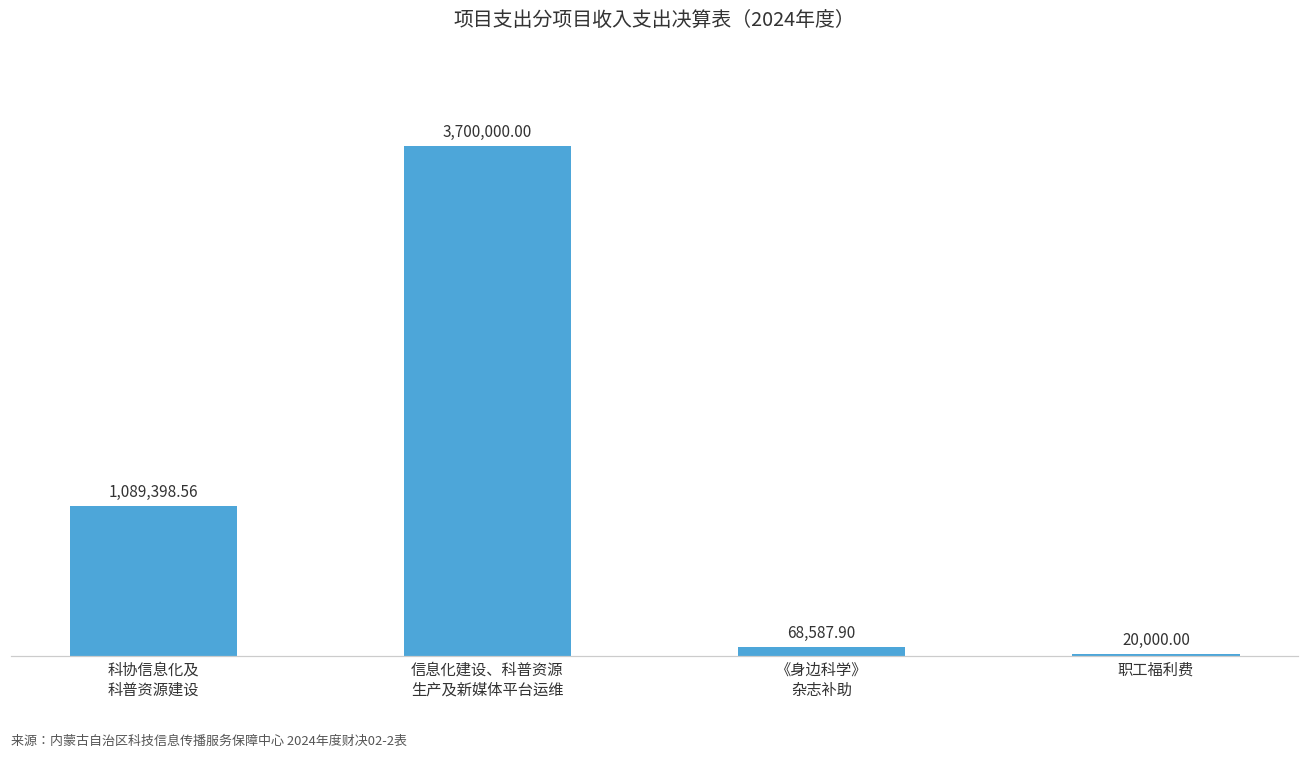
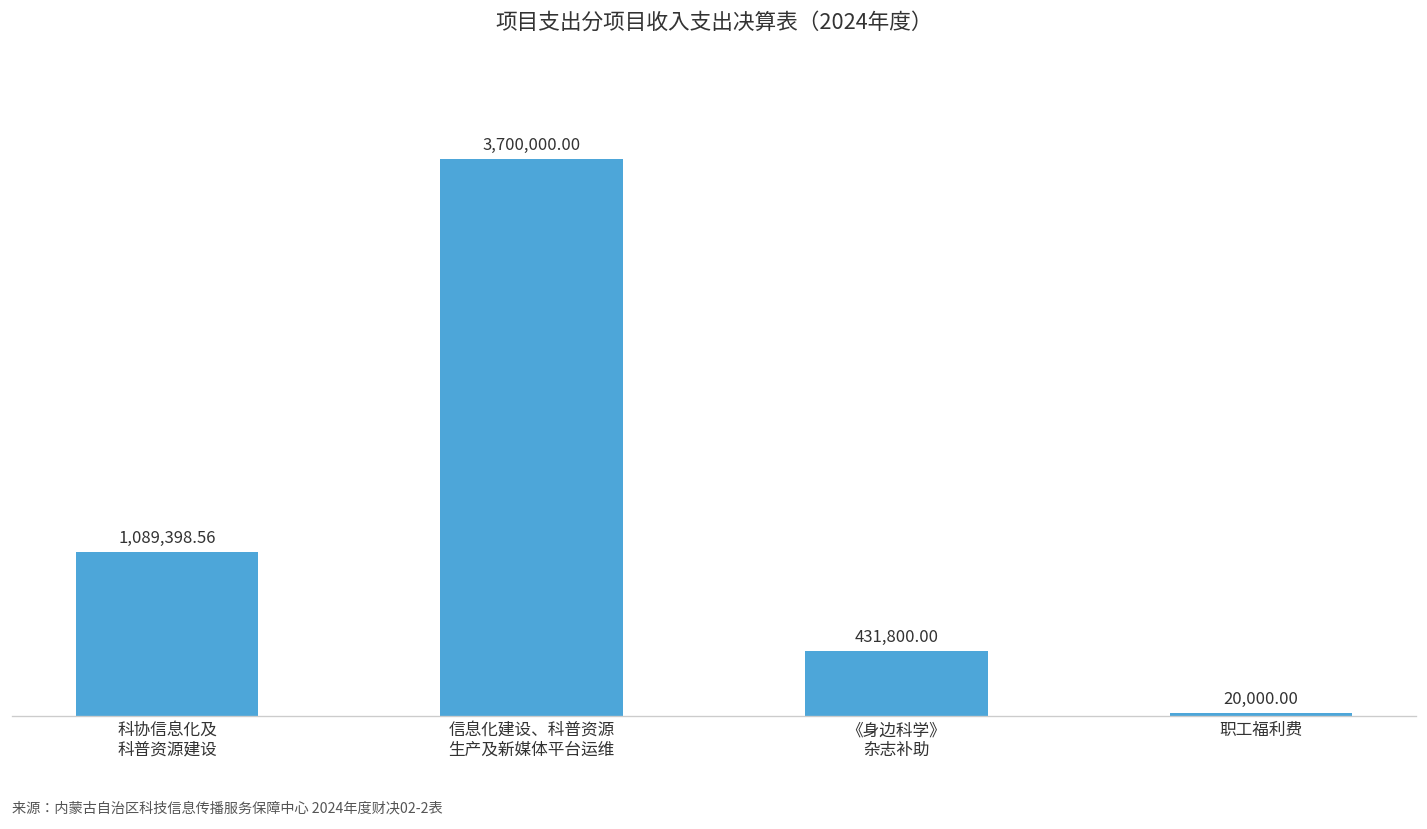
《身边科学》 杂志补助: 68,587.90 -> 431,800.00
